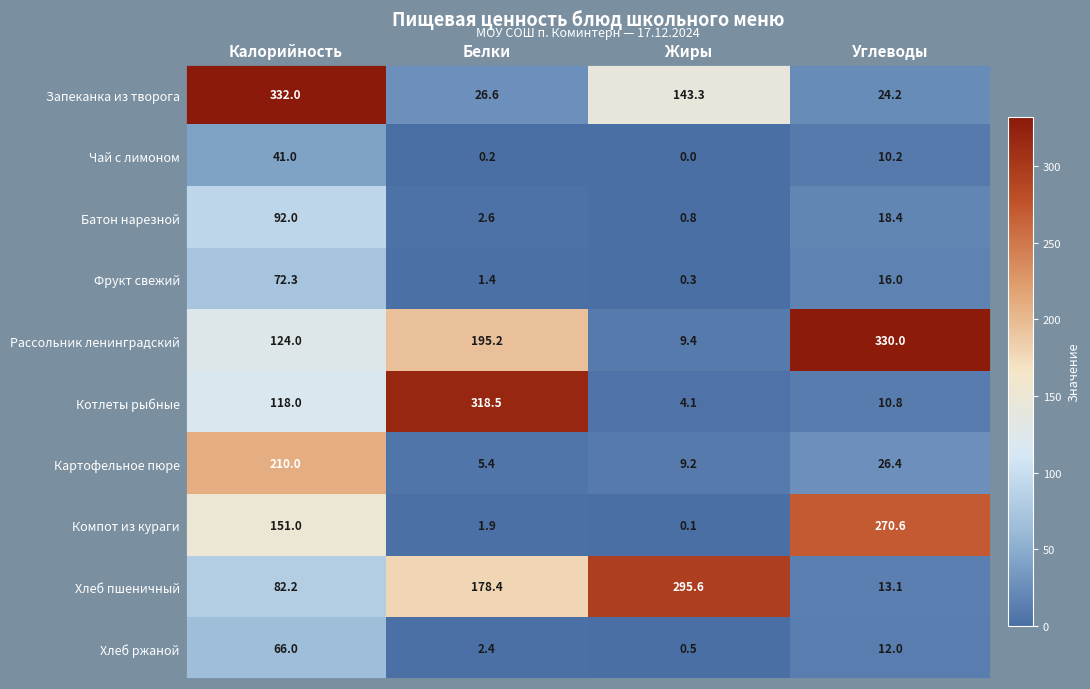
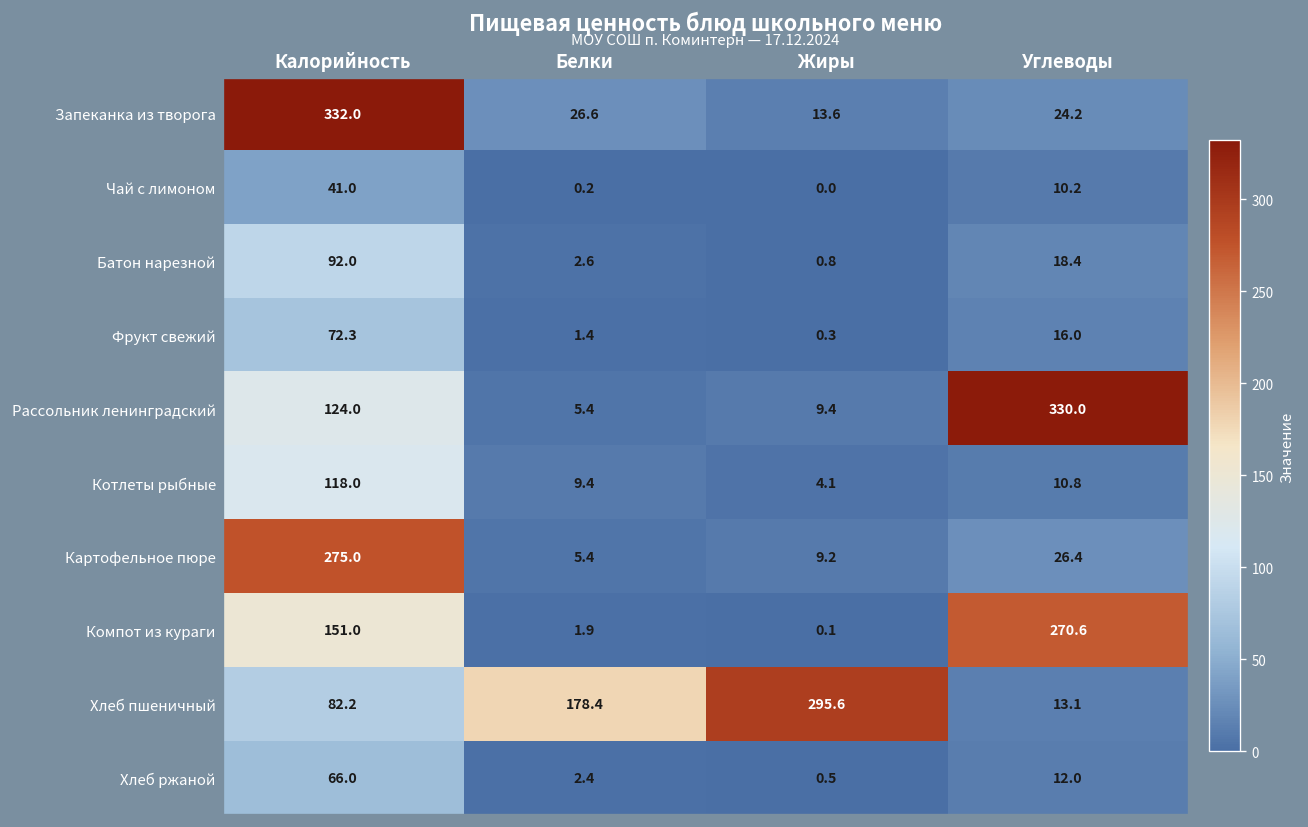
Запеканка из творога, Жиры: 143.3 -> 13.6
Рассольник ленинградский, Белки: 195.2 -> 5.4
Котлеты рыбные, Белки: 318.5 -> 9.4
Картофельное пюре, Калорийность: 210.0 -> 275.0
